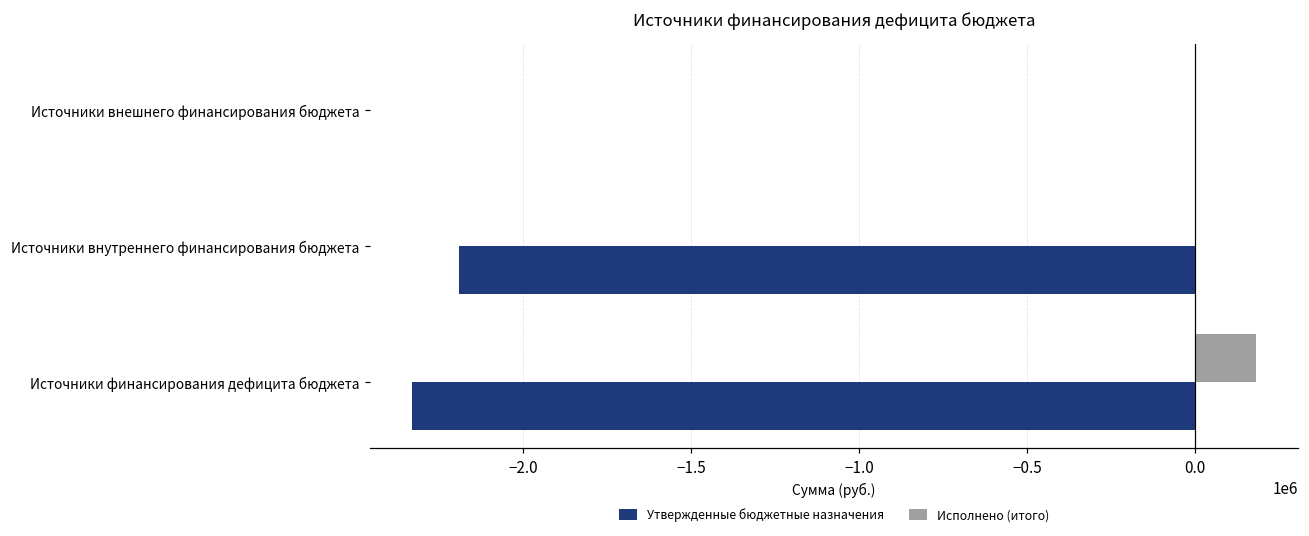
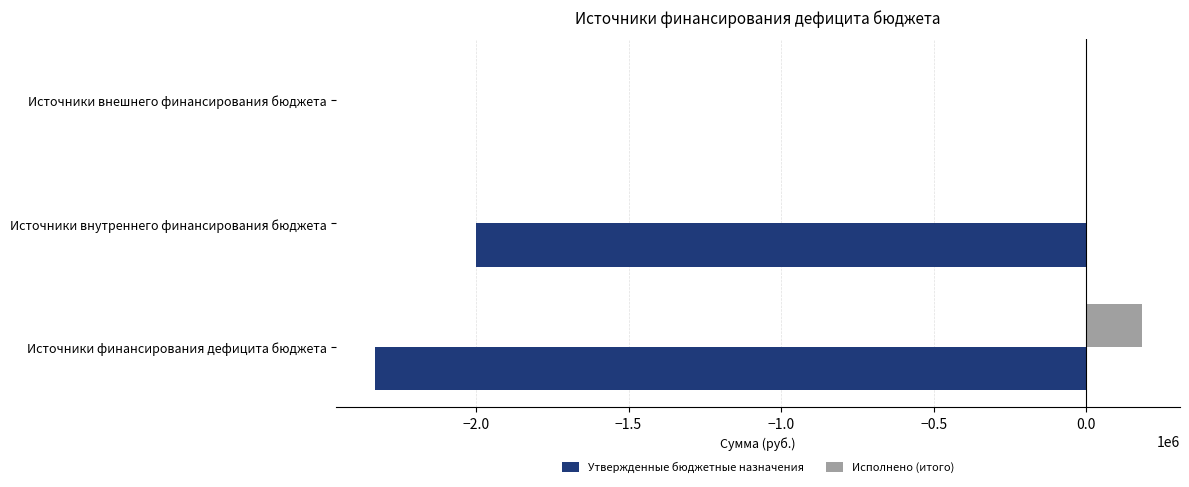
Утвержденные бюджетные назначения, Источники внутреннего финансирования бюджета: -2190000 -> -2000000
